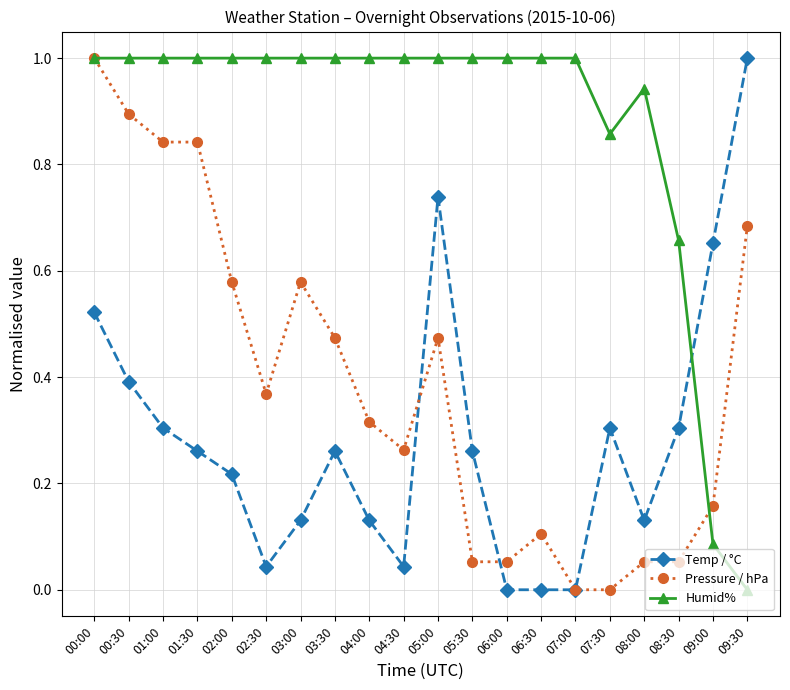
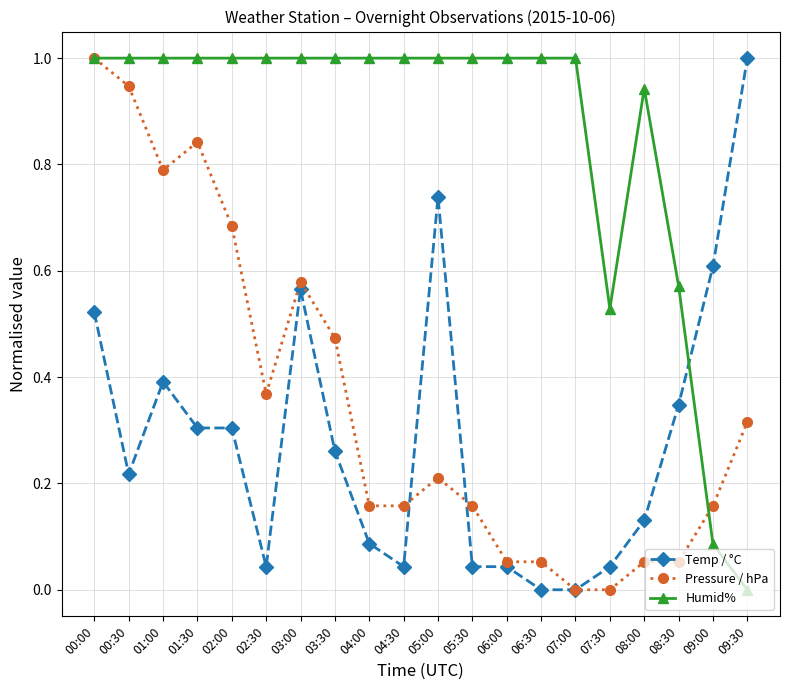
Temp / °C, 00:30: 0.39 -> 0.22
Pressure / hPa, 00:30: 0.89 -> 0.95
Temp / °C, 01:00: 0.30 -> 0.39
Pressure / hPa, 01:00: 0.84 -> 0.79
Temp / °C, 01:30: 0.26 -> 0.30
Temp / °C, 02:00: 0.22 -> 0.30
Pressure / hPa, 02:00: 0.58 -> 0.68
Temp / °C, 03:00: 0.13 -> 0.57
Temp / °C, 04:00: 0.13 -> 0.09
Pressure / hPa, 04:00: 0.32 -> 0.16
Pressure / hPa, 04:30: 0.26 -> 0.16
Pressure / hPa, 05:00: 0.47 -> 0.21
Temp / °C, 05:30: 0.26 -> 0.04
Pressure / hPa, 05:30: 0.05 -> 0.16
Temp / °C, 06:00: 0.00 -> 0.04
Pressure / hPa, 06:30: 0.11 -> 0.05
Temp / °C, 07:30: 0.30 -> 0.04
Humid%, 07:30: 0.86 -> 0.53
Temp / °C, 08:30: 0.30 -> 0.35
Humid%, 08:30: 0.66 -> 0.57
Temp / °C, 09:00: 0.65 -> 0.61
Pressure / hPa, 09:30: 0.68 -> 0.32
